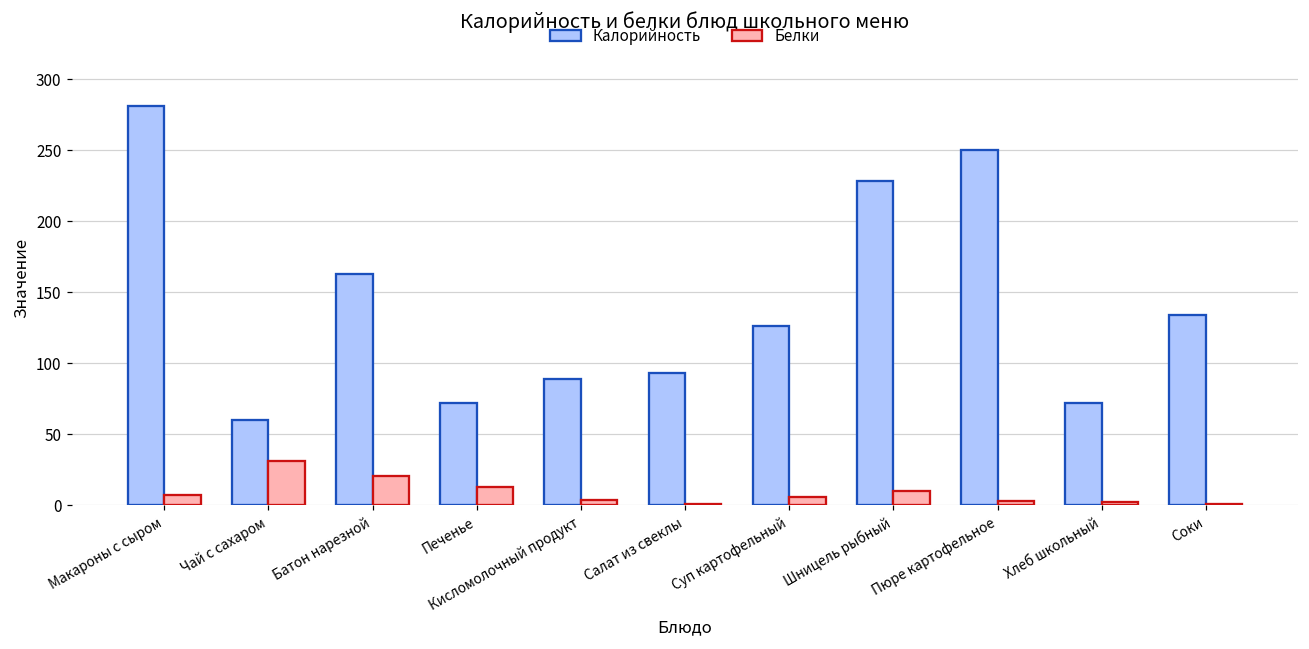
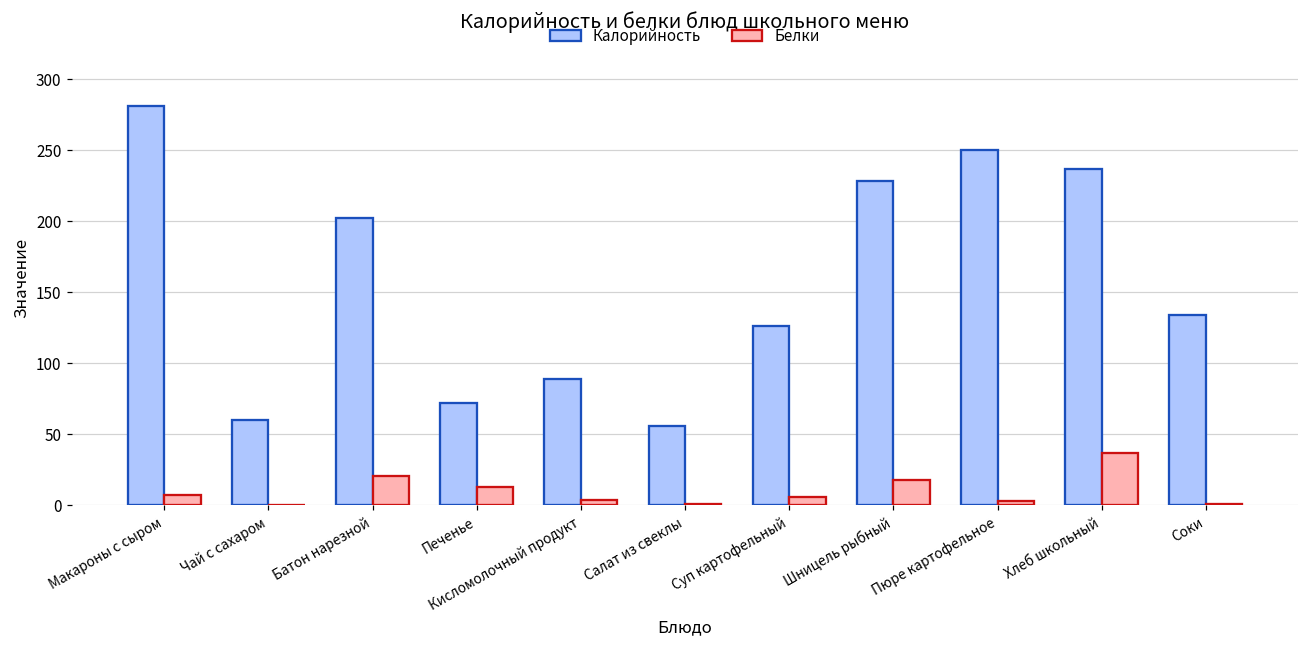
Белки, Чай с сахаром: 31 -> 0
Калорийность, Батон нарезной: 163 -> 202
Калорийность, Салат из свеклы: 93 -> 56
Белки, Шницель рыбный: 10 -> 18
Калорийность, Хлеб школьный: 72 -> 237
Белки, Хлеб школьный: 2 -> 37
